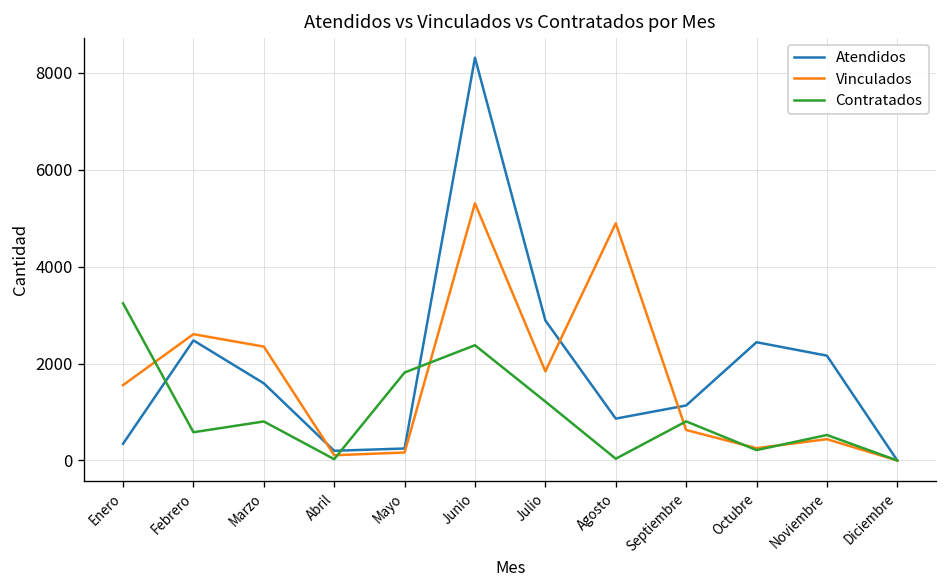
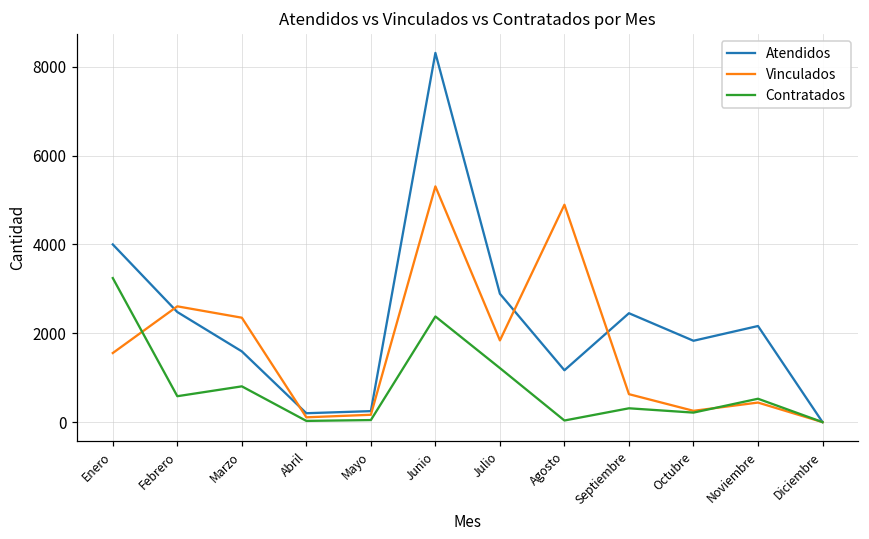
Atendidos, Enero: 300 -> 4000
Contratados, Mayo: 1800 -> 0
Atendidos, Agosto: 900 -> 1200
Atendidos, Septiembre: 1100 -> 2500
Contratados, Septiembre: 800 -> 300
Atendidos, Octubre: 2400 -> 1800
